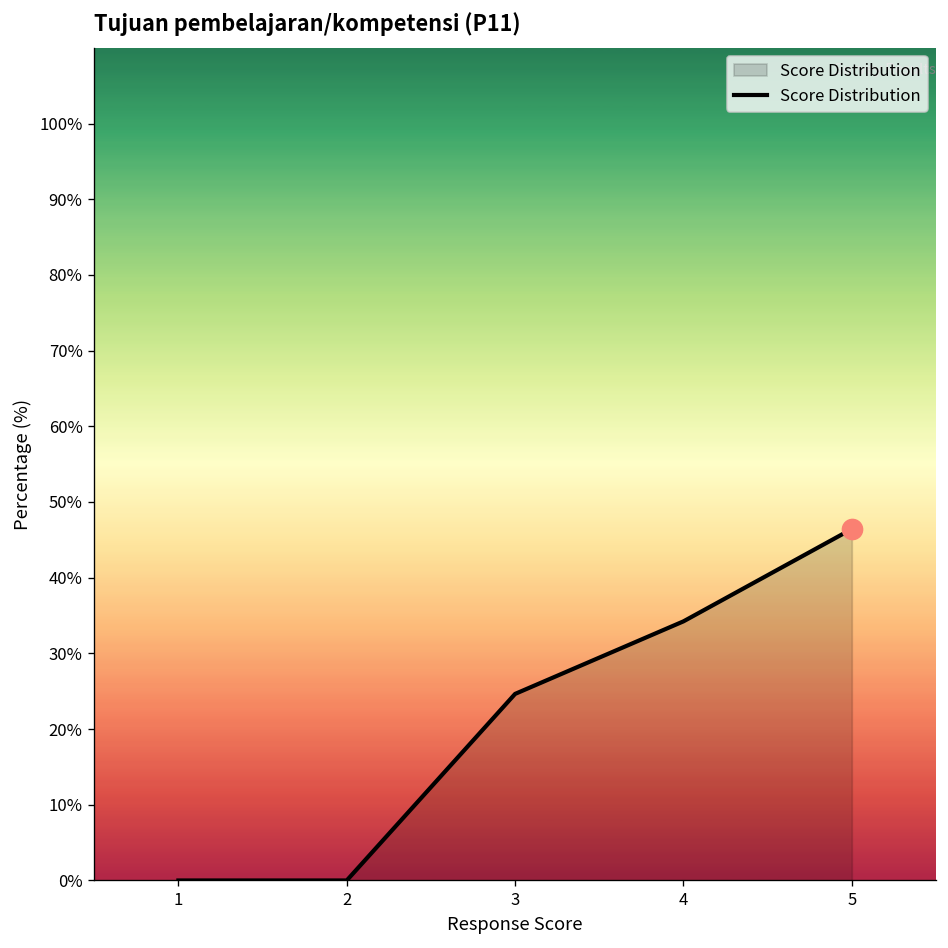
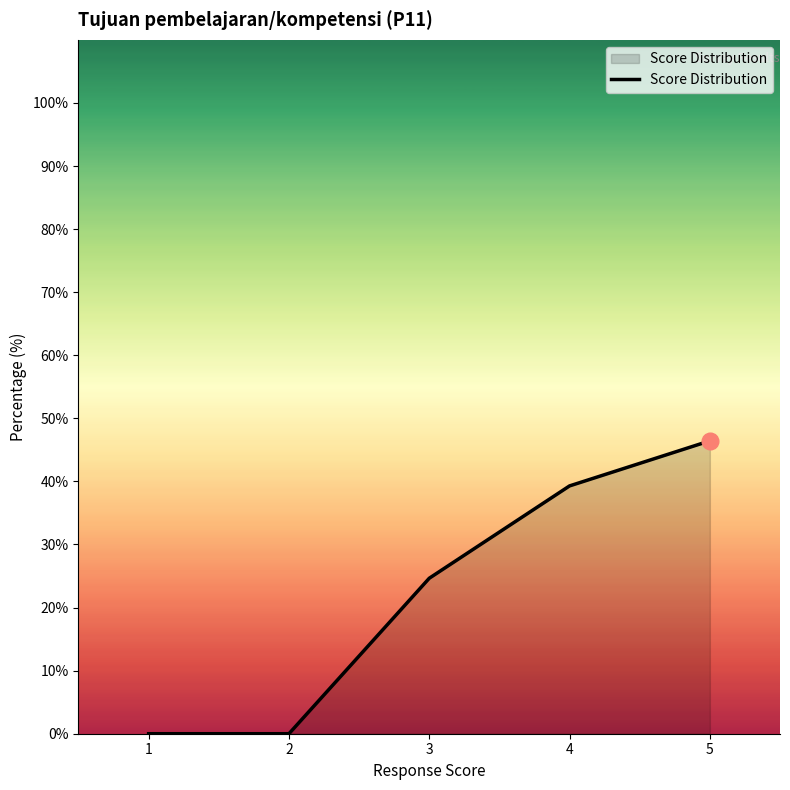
Score Distribution, 4: 34% -> 39%
